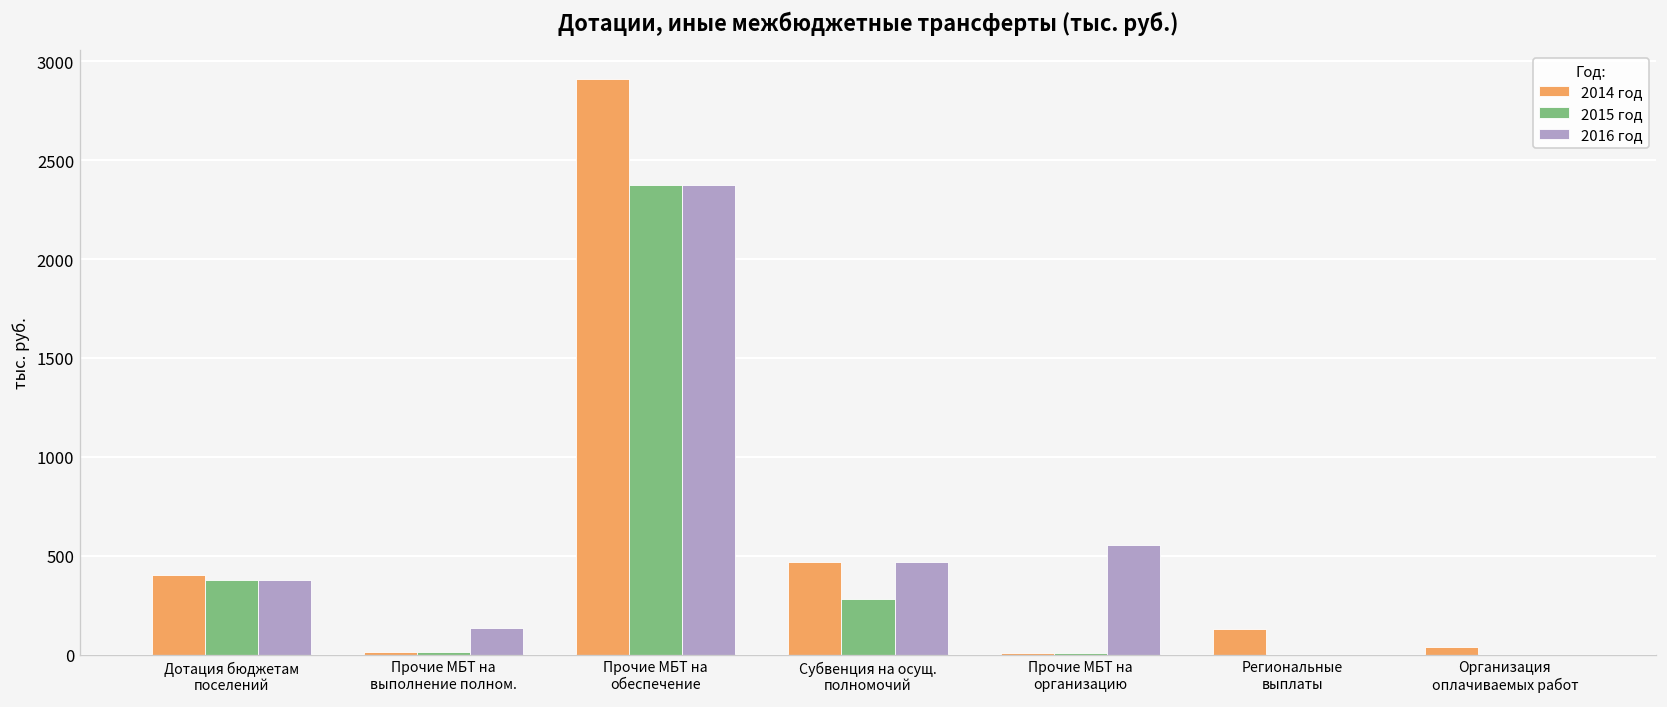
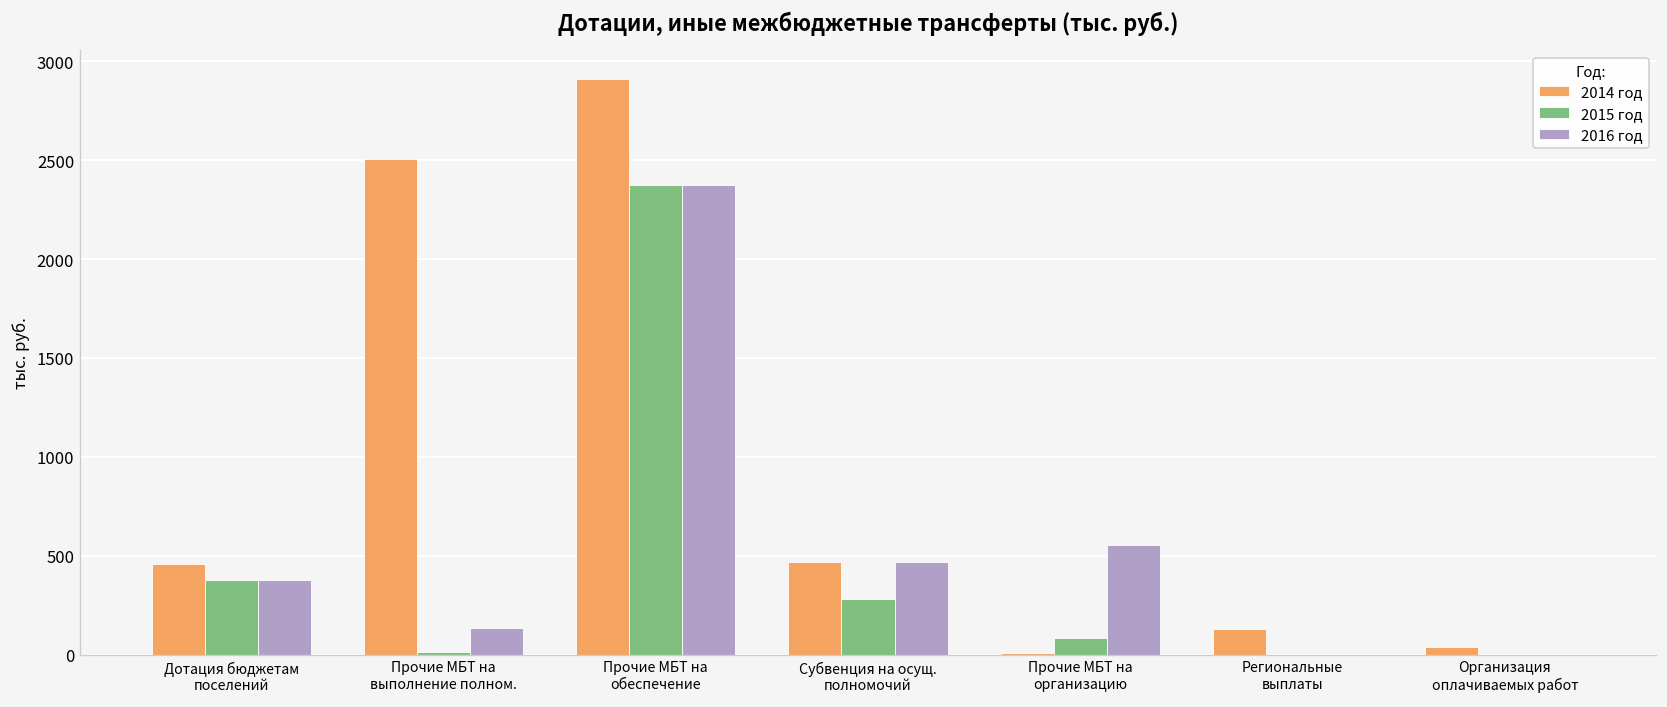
2014 год, Дотация бюджетам поселений: 400 -> 460
2014 год, Прочие МБТ на выполнение полном.: 10 -> 2500
2015 год, Прочие МБТ на организацию: 10 -> 80
